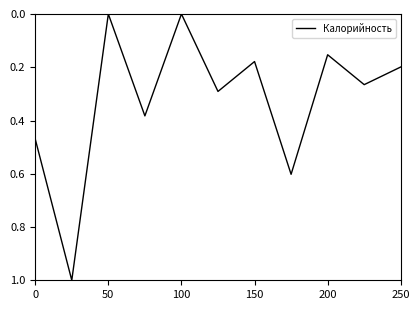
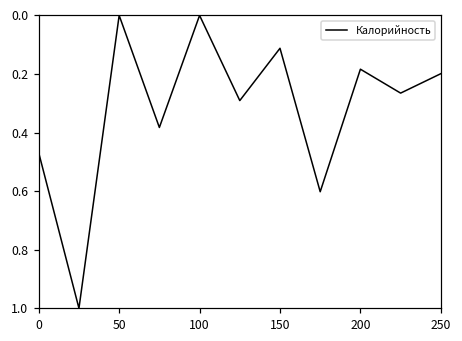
150: 0.18 -> 0.11
200: 0.15 -> 0.18
